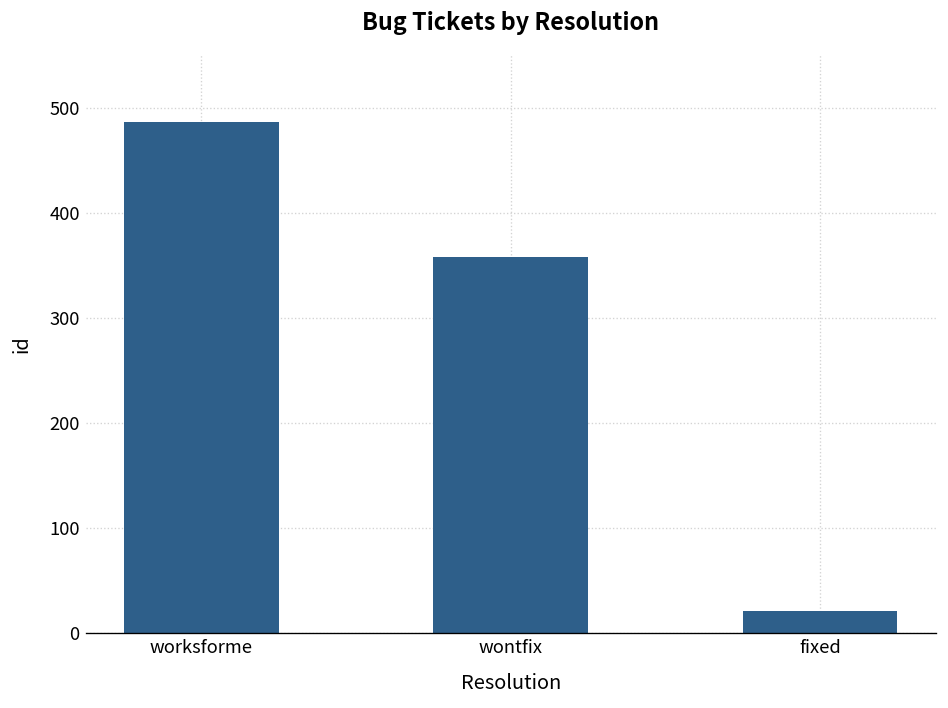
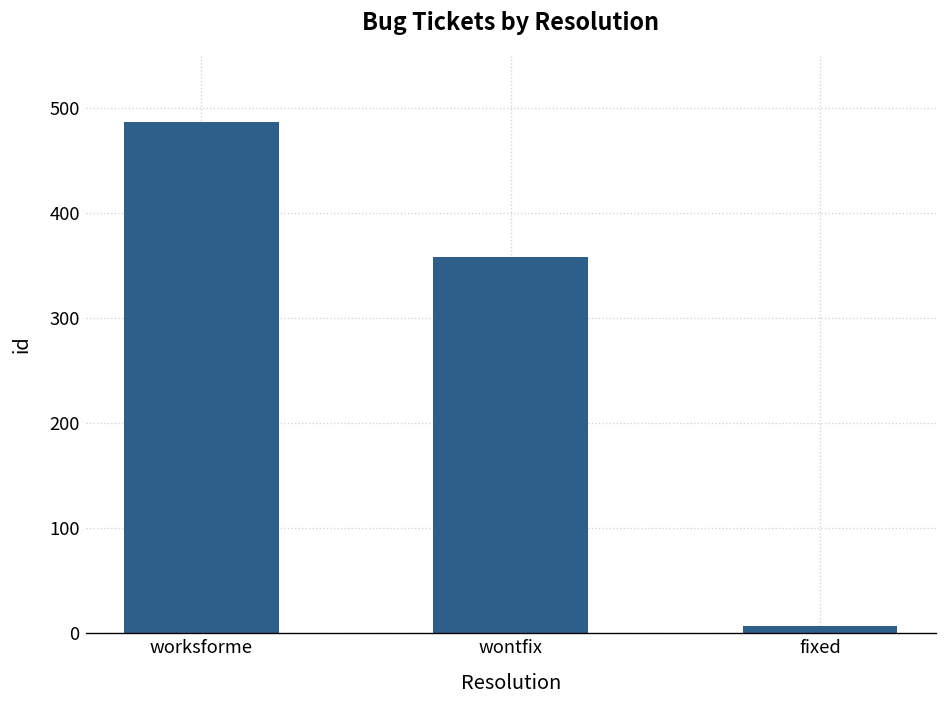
fixed: 20 -> 10
